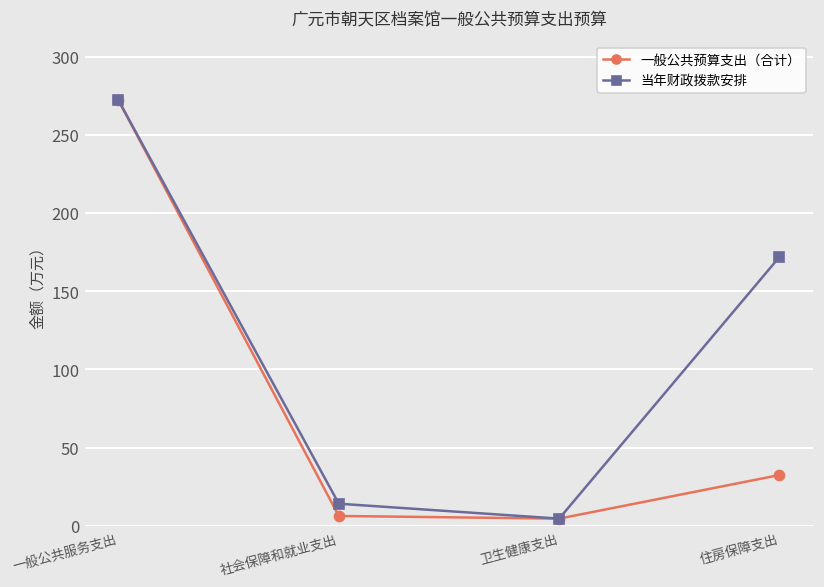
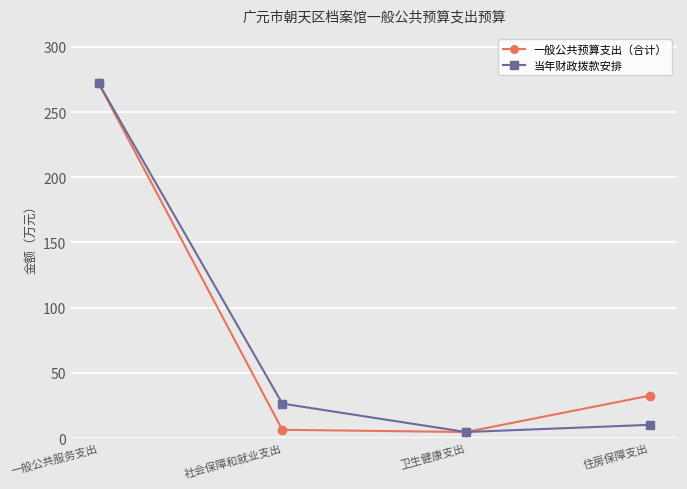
当年财政拨款安排, 社会保障和就业支出: 14 -> 26
当年财政拨款安排, 住房保障支出: 172 -> 10
